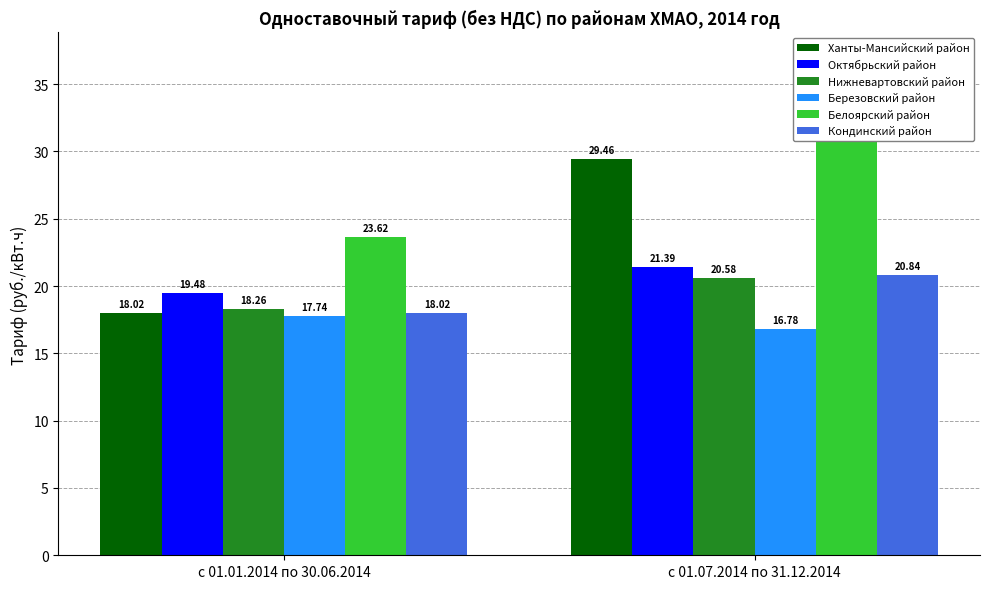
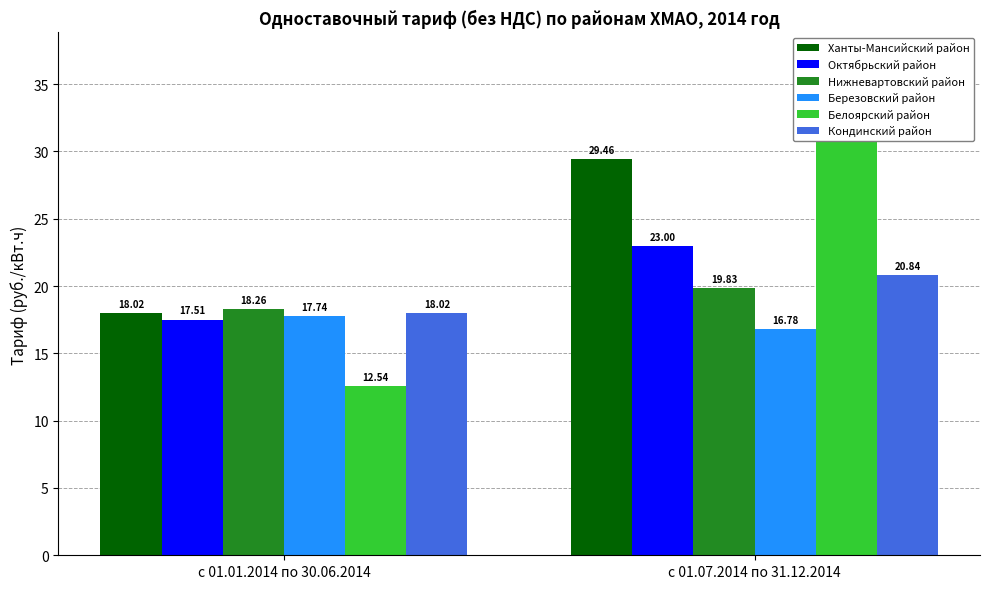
Октябрьский район, с 01.01.2014 по 30.06.2014: 19.48 -> 17.51
Белоярский район, с 01.01.2014 по 30.06.2014: 23.62 -> 12.54
Октябрьский район, с 01.07.2014 по 31.12.2014: 21.39 -> 23.00
Нижневартовский район, с 01.07.2014 по 31.12.2014: 20.58 -> 19.83
